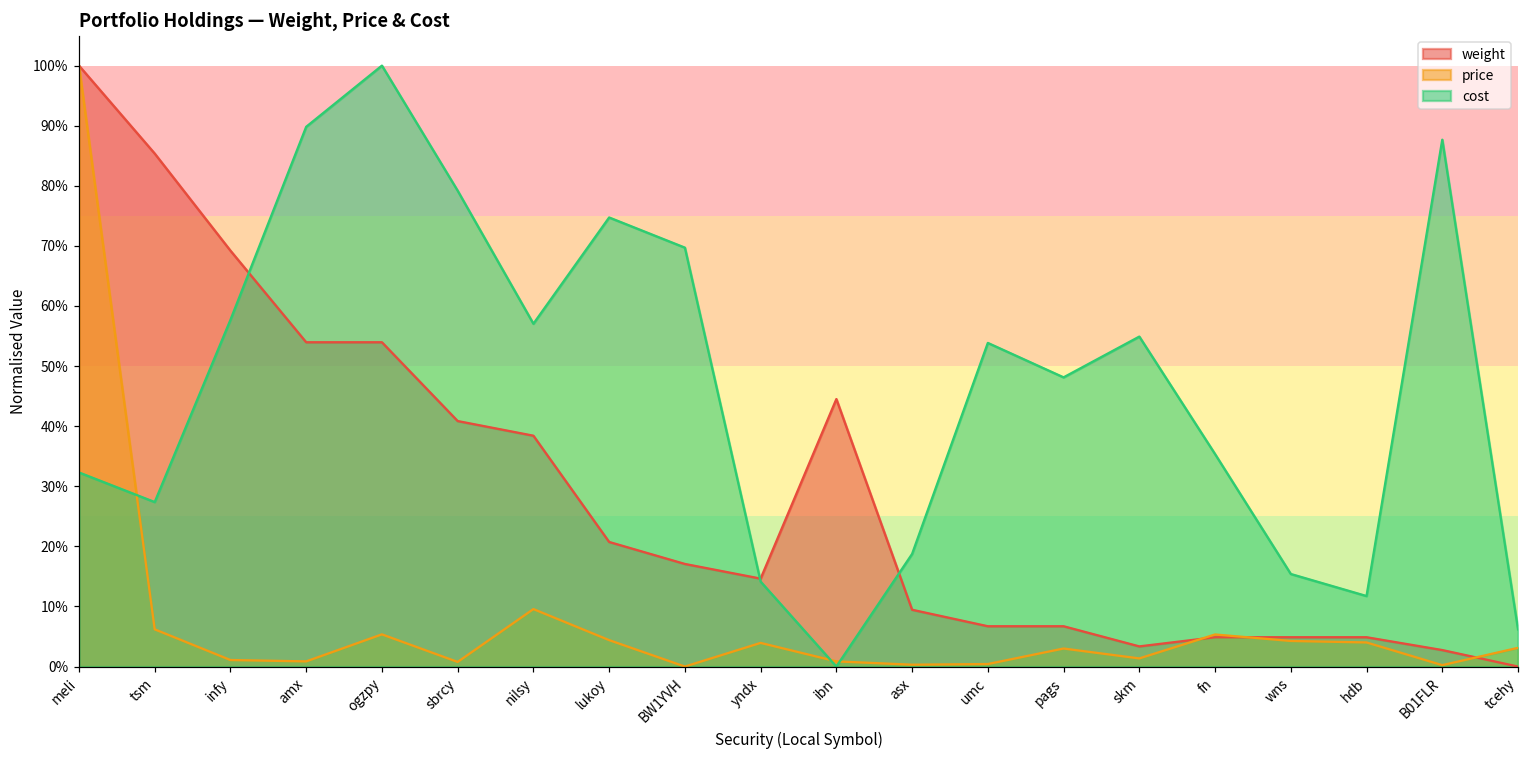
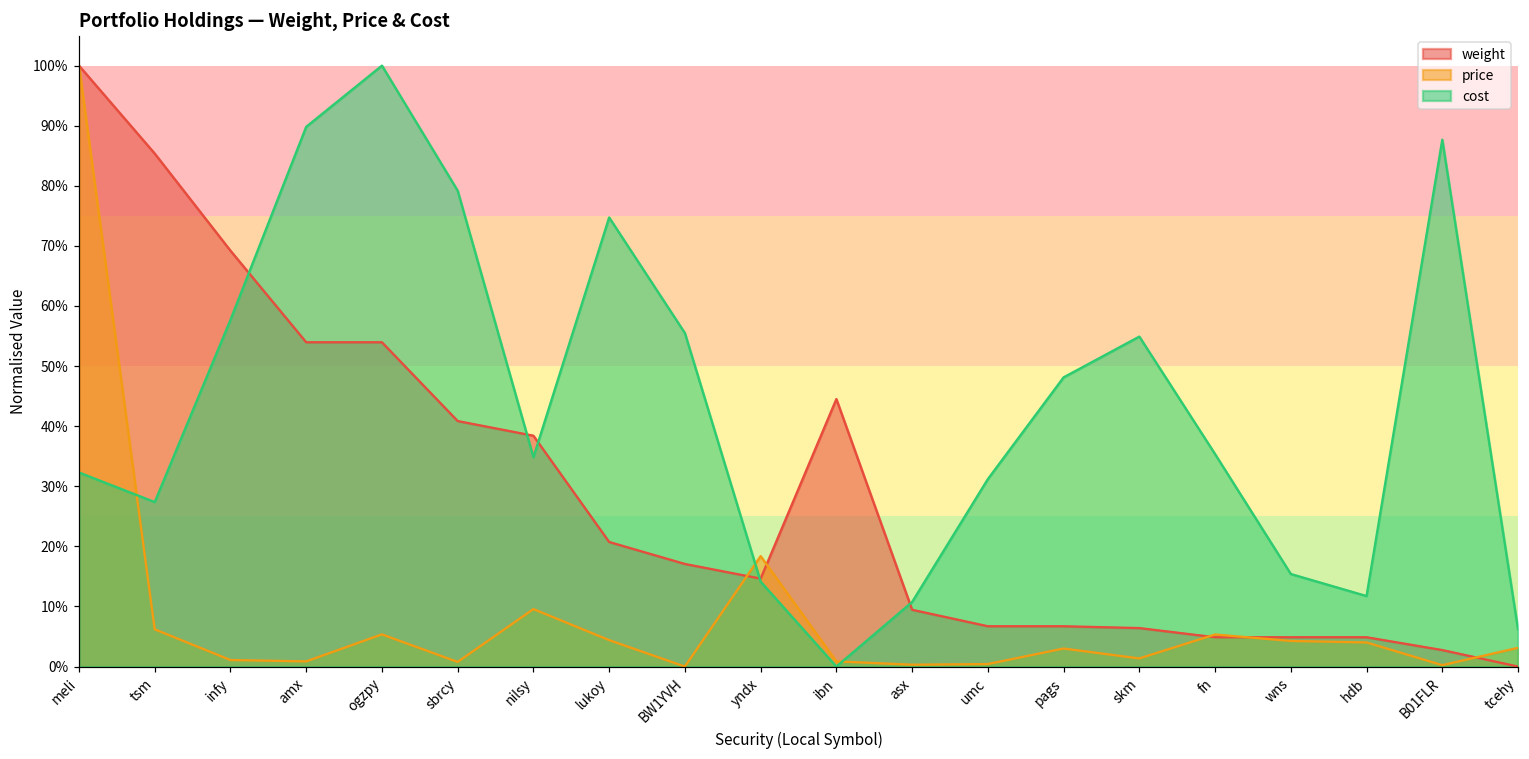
cost, nilsy: 57% -> 35%
cost, BW1YVH: 70% -> 55%
price, yndx: 4% -> 18%
cost, asx: 19% -> 11%
cost, umc: 54% -> 31%
weight, skm: 3% -> 6%
